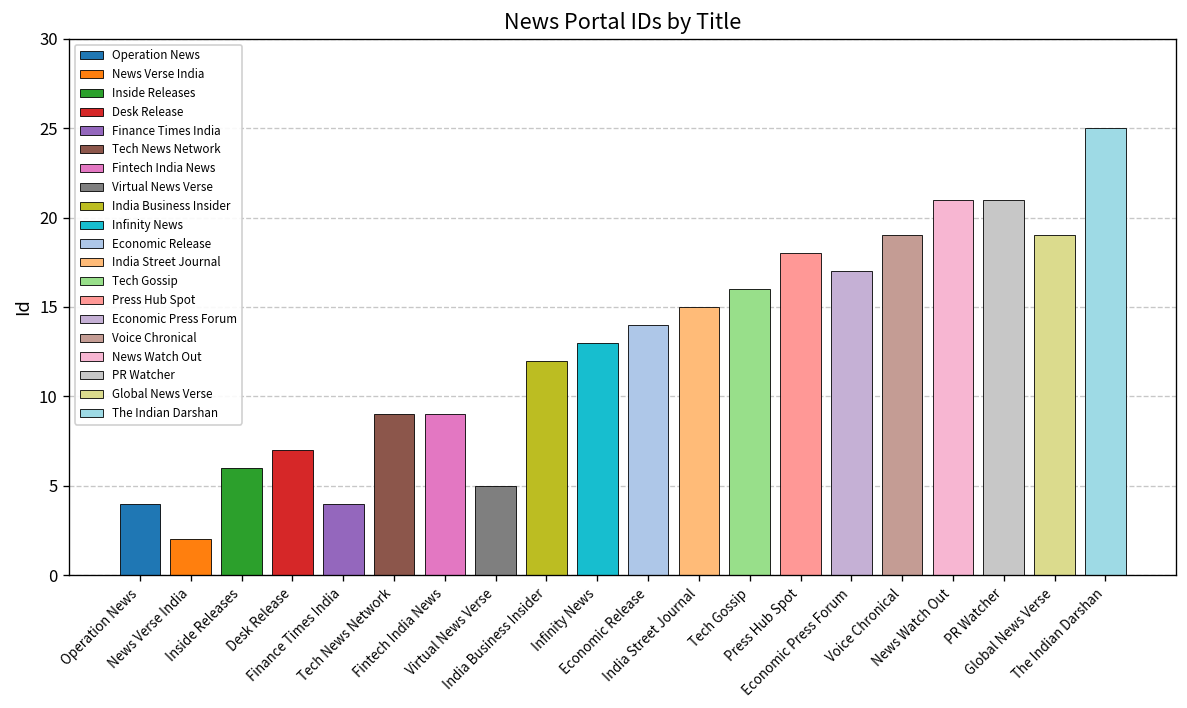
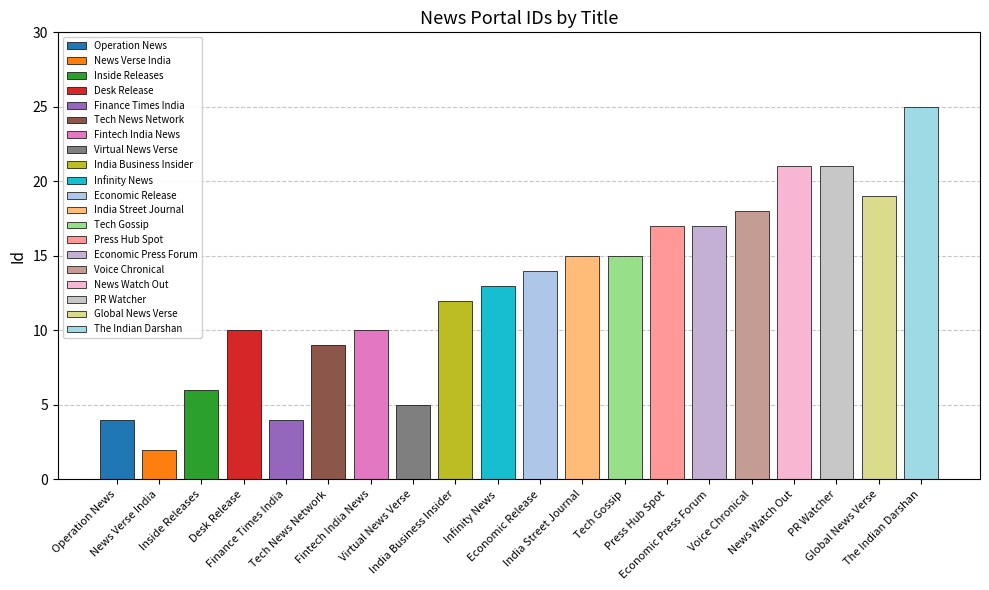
Desk Release: 7 -> 10
Fintech India News: 9 -> 10
Tech Gossip: 16 -> 15
Press Hub Spot: 18 -> 17
Voice Chronical: 19 -> 18
